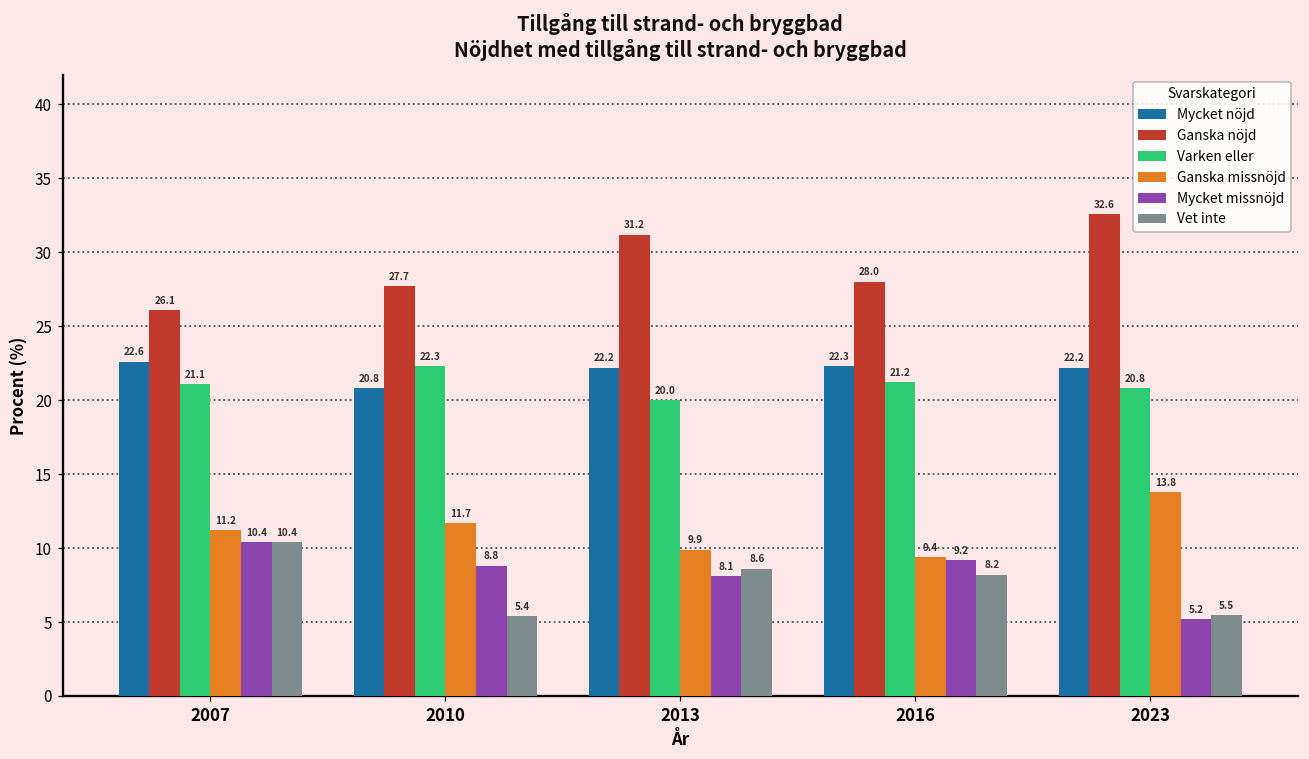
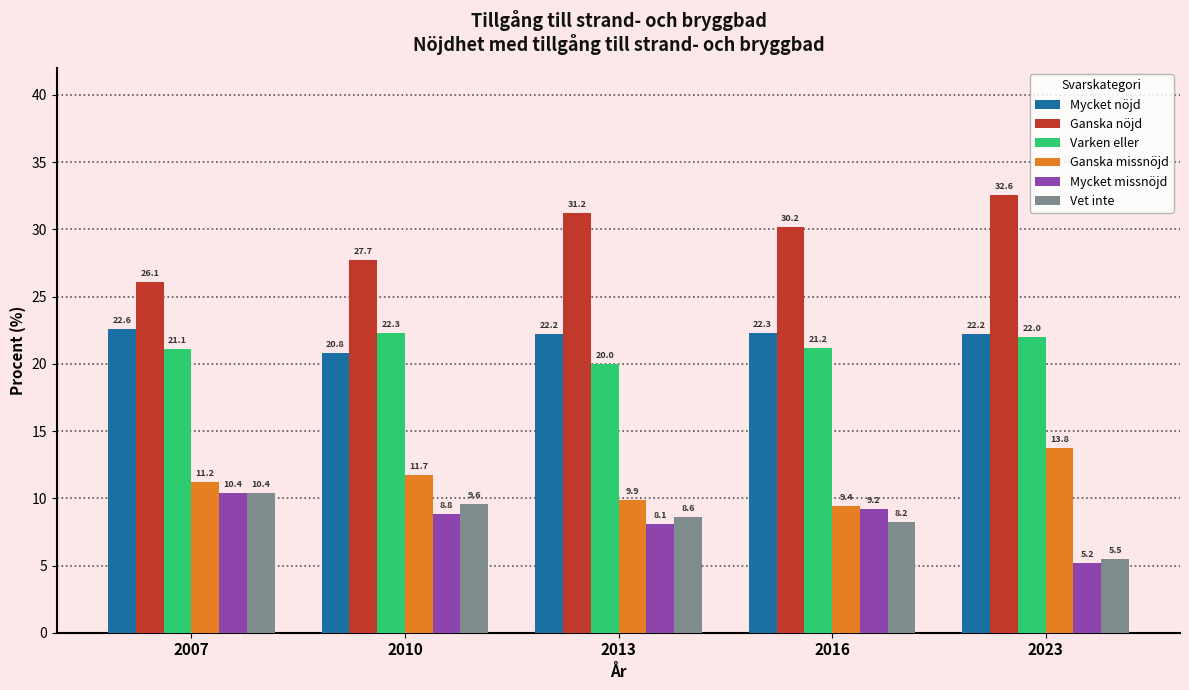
Vet inte, 2010: 5.4 -> 9.6
Ganska nöjd, 2016: 28.0 -> 30.2
Varken eller, 2023: 20.8 -> 22.0
